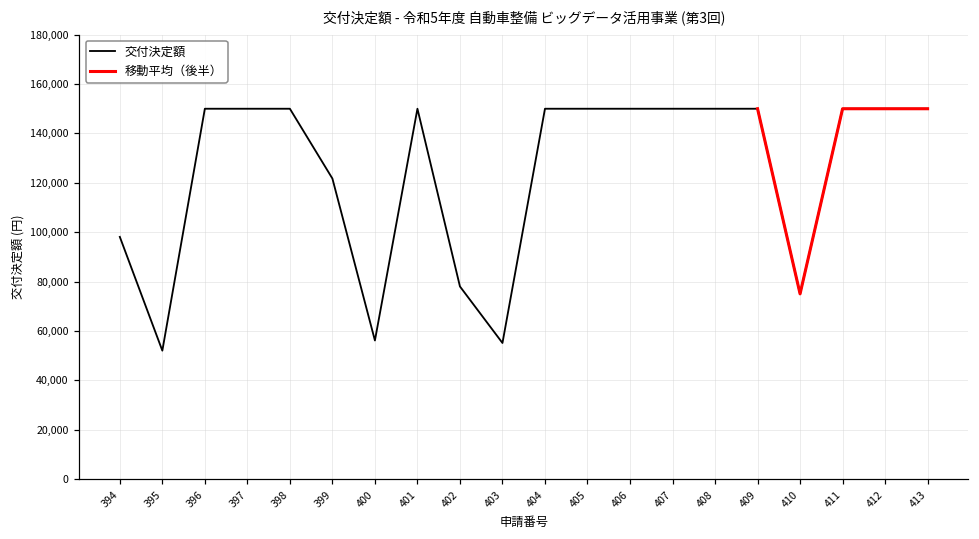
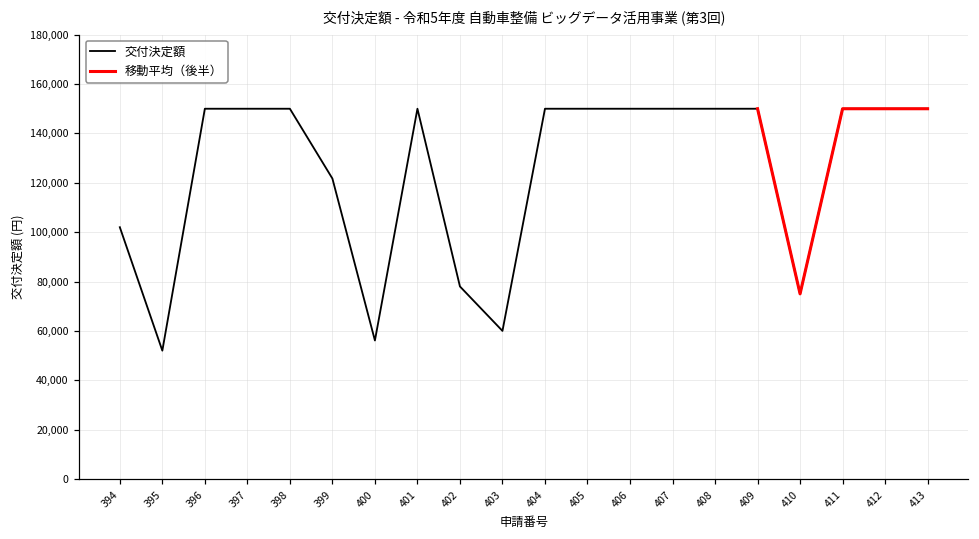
交付決定額, 394: 98,000 -> 102,000
交付決定額, 403: 55,000 -> 60,000
